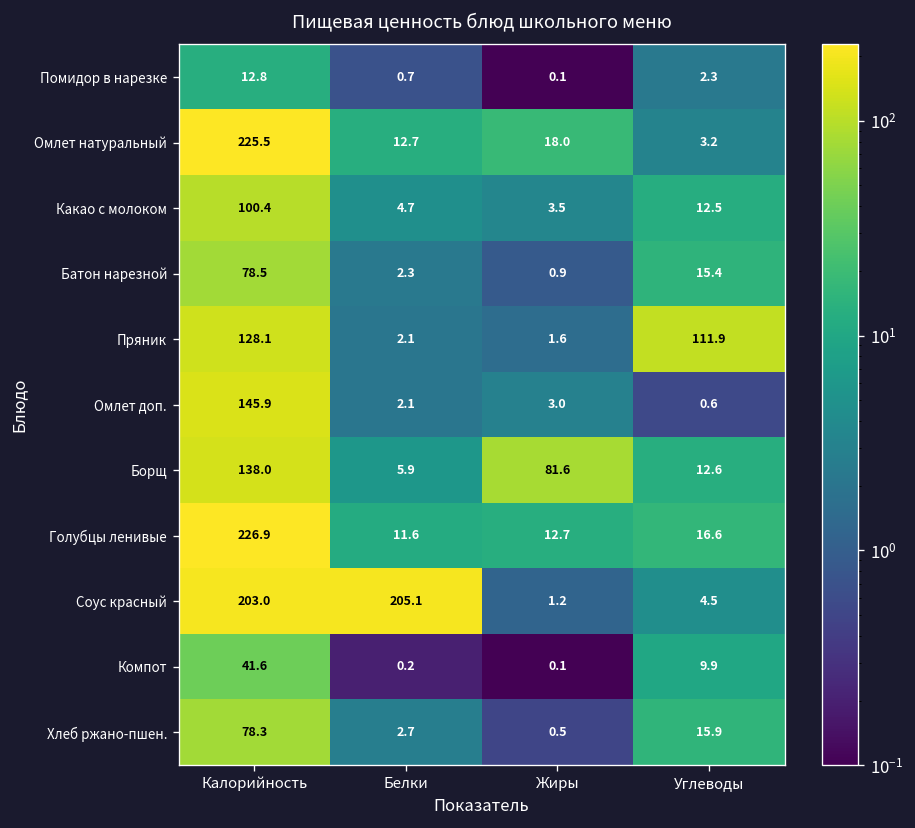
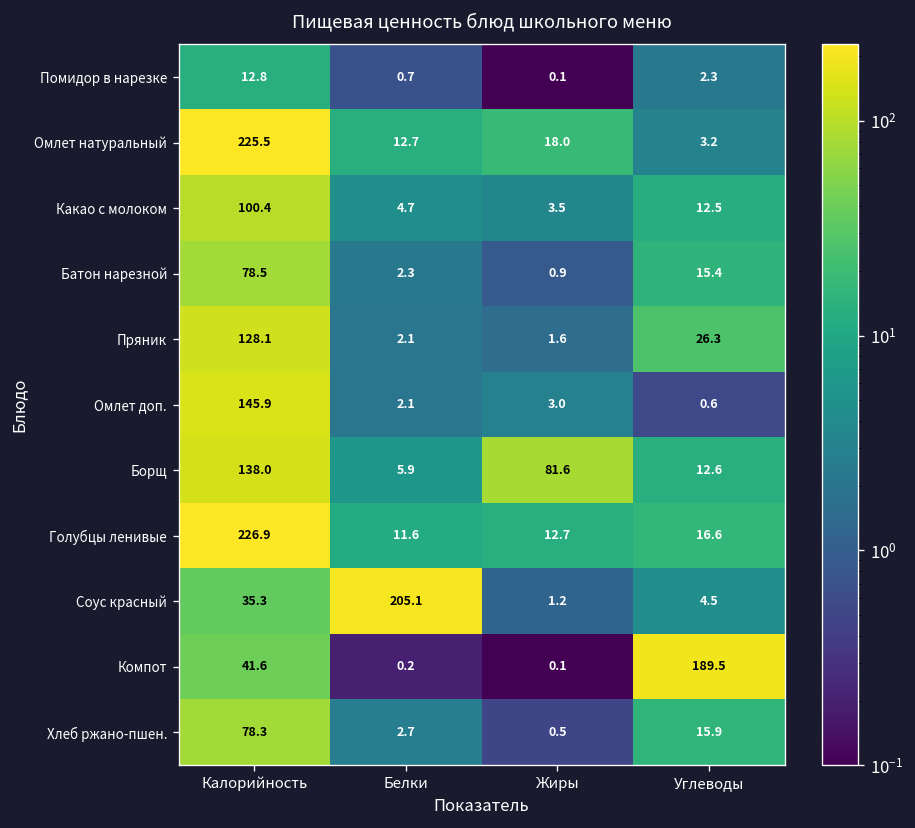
Пряник, Углеводы: 111.9 -> 26.3
Соус красный, Калорийность: 203.0 -> 35.3
Компот, Углеводы: 9.9 -> 189.5
